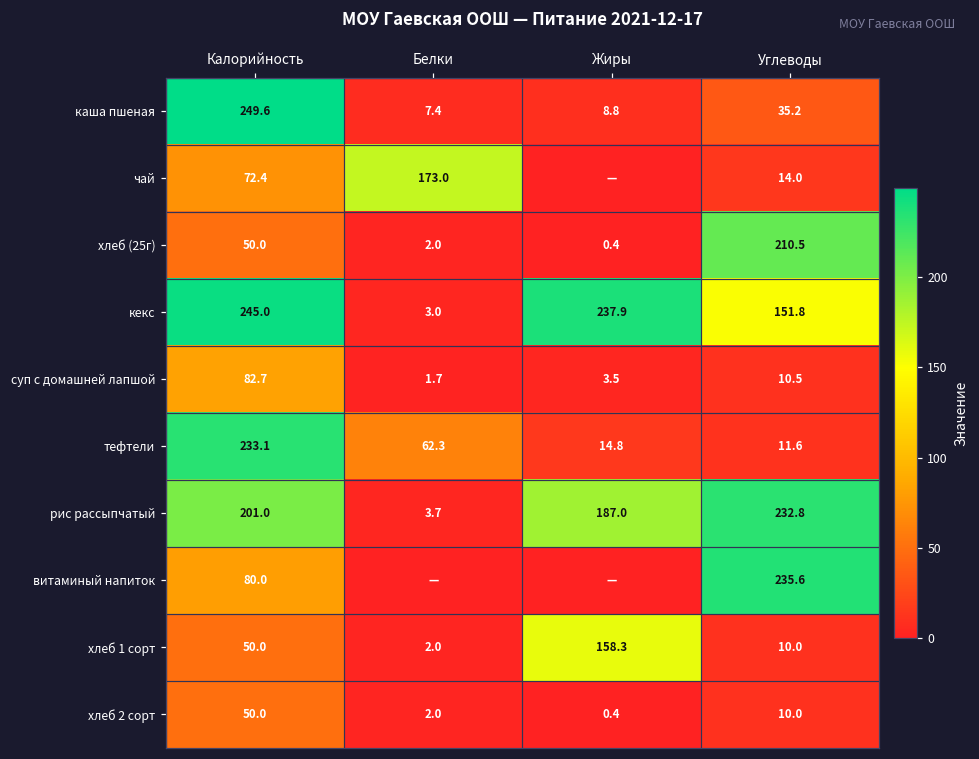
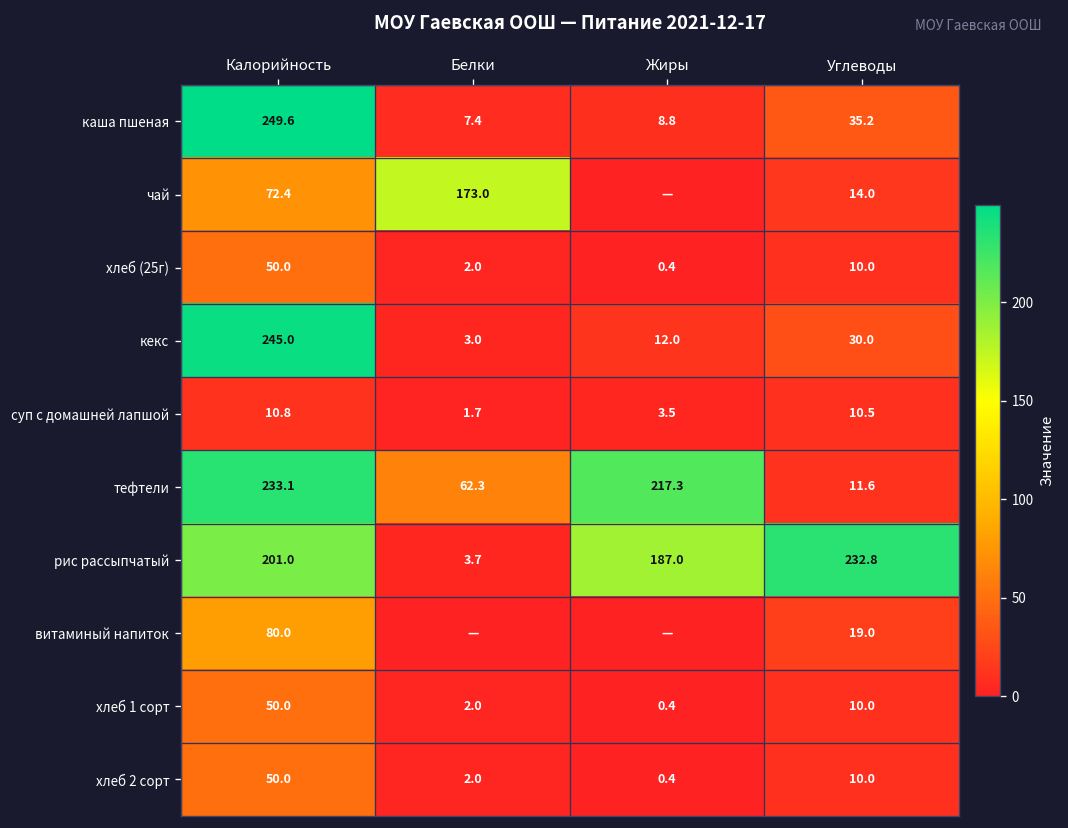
хлеб (25г), Углеводы: 210.5 -> 10.0
кекс, Жиры: 237.9 -> 12.0
кекс, Углеводы: 151.8 -> 30.0
суп с домашней лапшой, Калорийность: 82.7 -> 10.8
тефтели, Жиры: 14.8 -> 217.3
витаминый напиток, Углеводы: 235.6 -> 19.0
хлеб 1 сорт, Жиры: 158.3 -> 0.4
